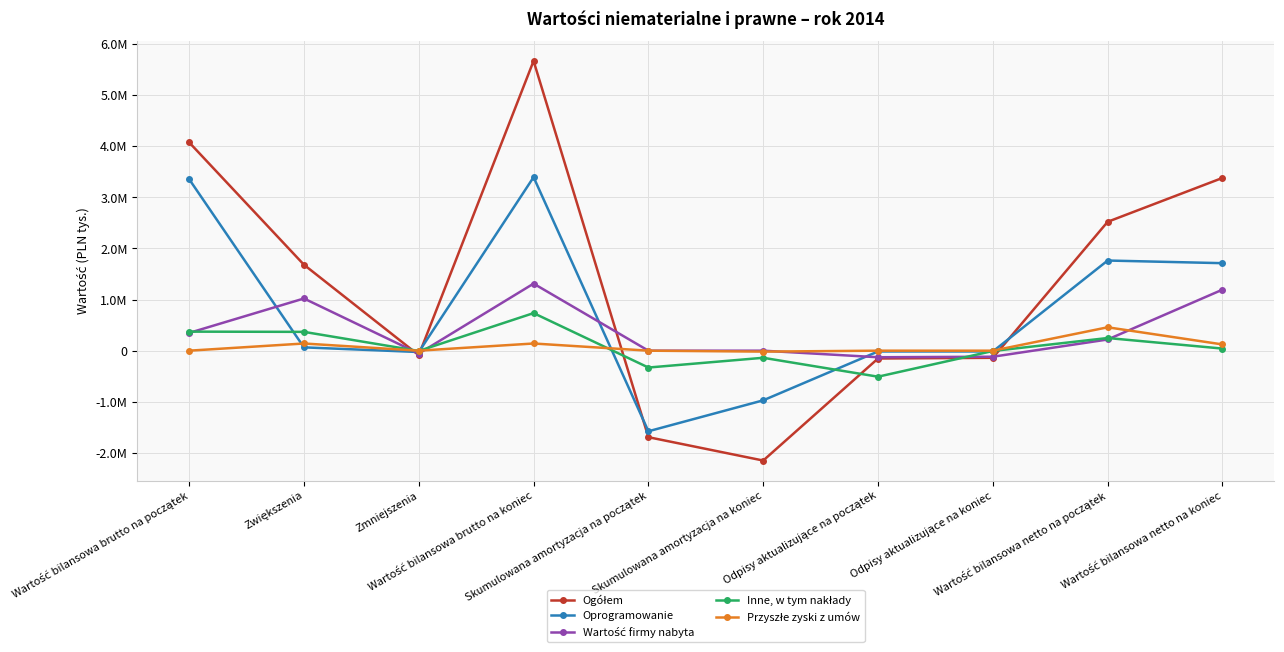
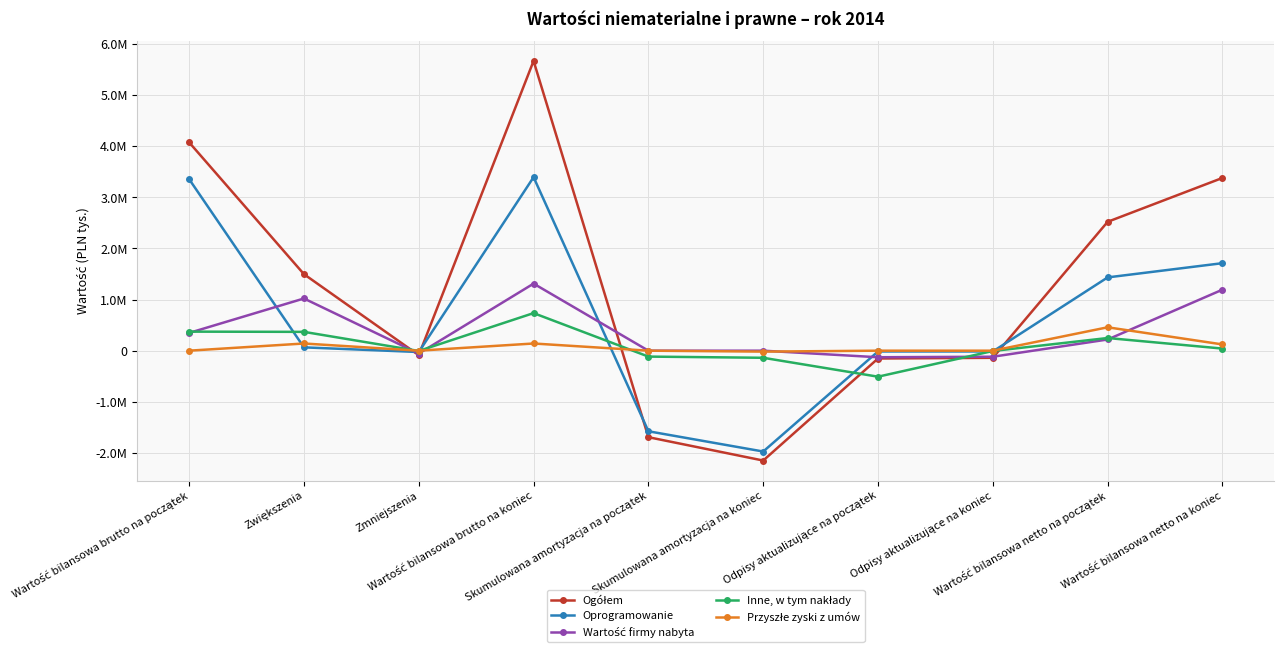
Ogółem, Zwiększenia: 1700000 -> 1500000
Inne, w tym nakłady, Skumulowana amortyzacja na początek: -300000 -> -100000
Oprogramowanie, Skumulowana amortyzacja na koniec: -1000000 -> -2000000
Oprogramowanie, Wartość bilansowa netto na początek: 1800000 -> 1400000
